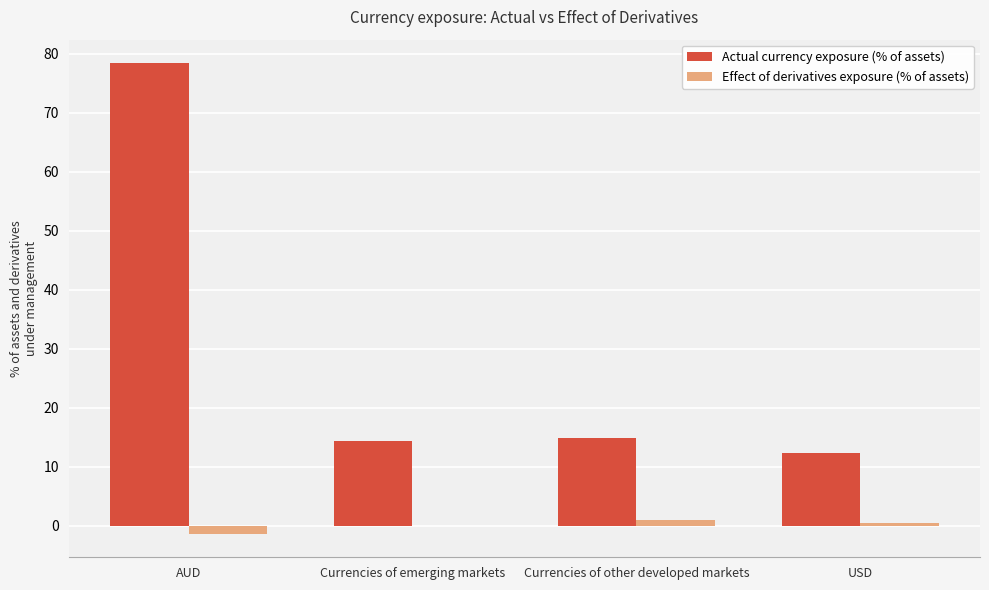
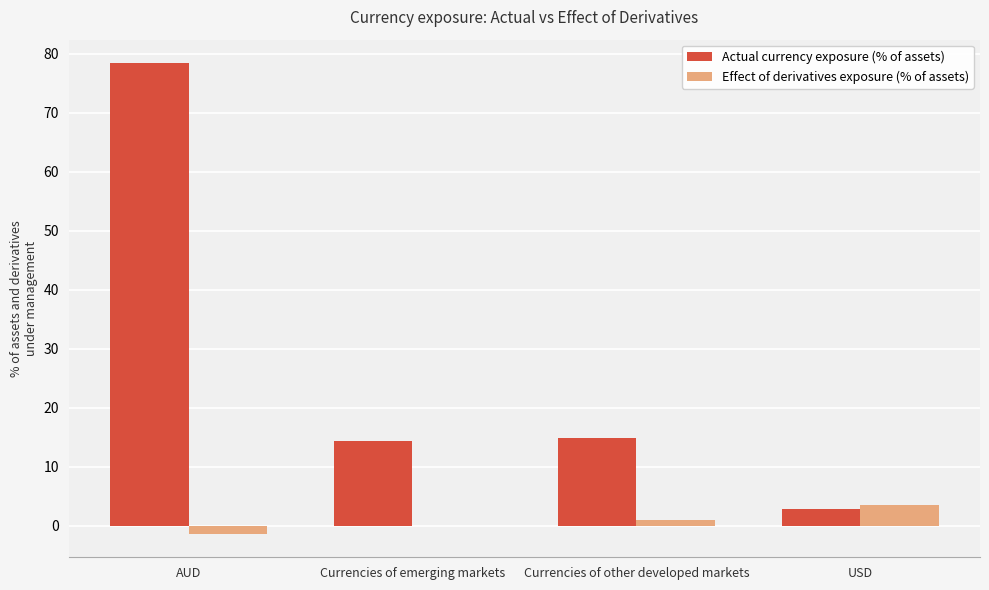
Actual currency exposure (% of assets), USD: 12 -> 3
Effect of derivatives exposure (% of assets), USD: 0 -> 4
